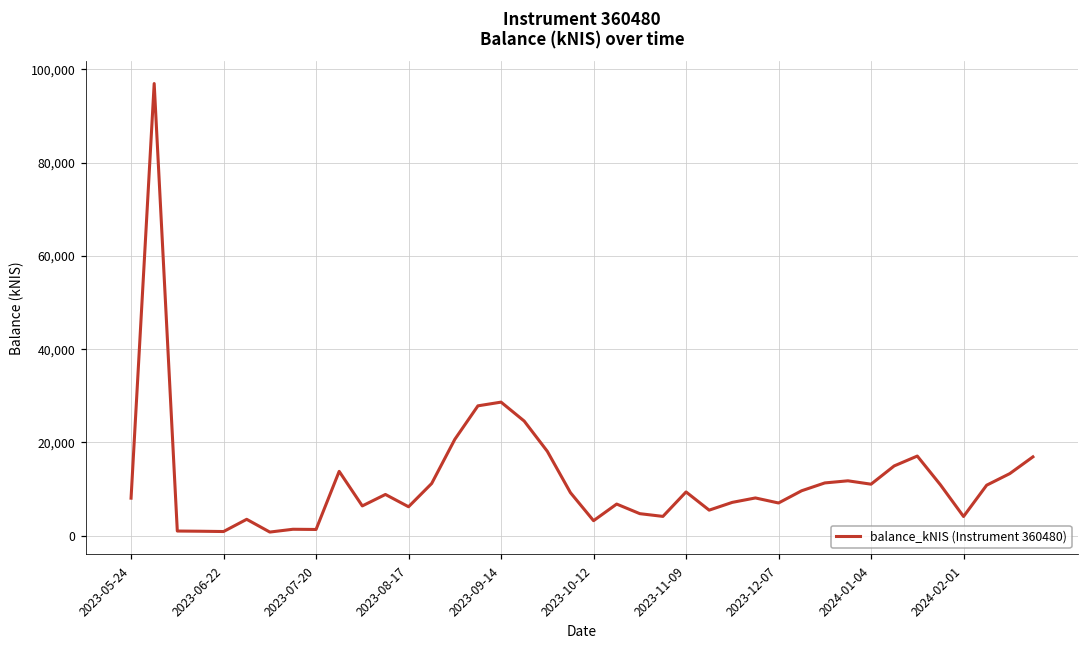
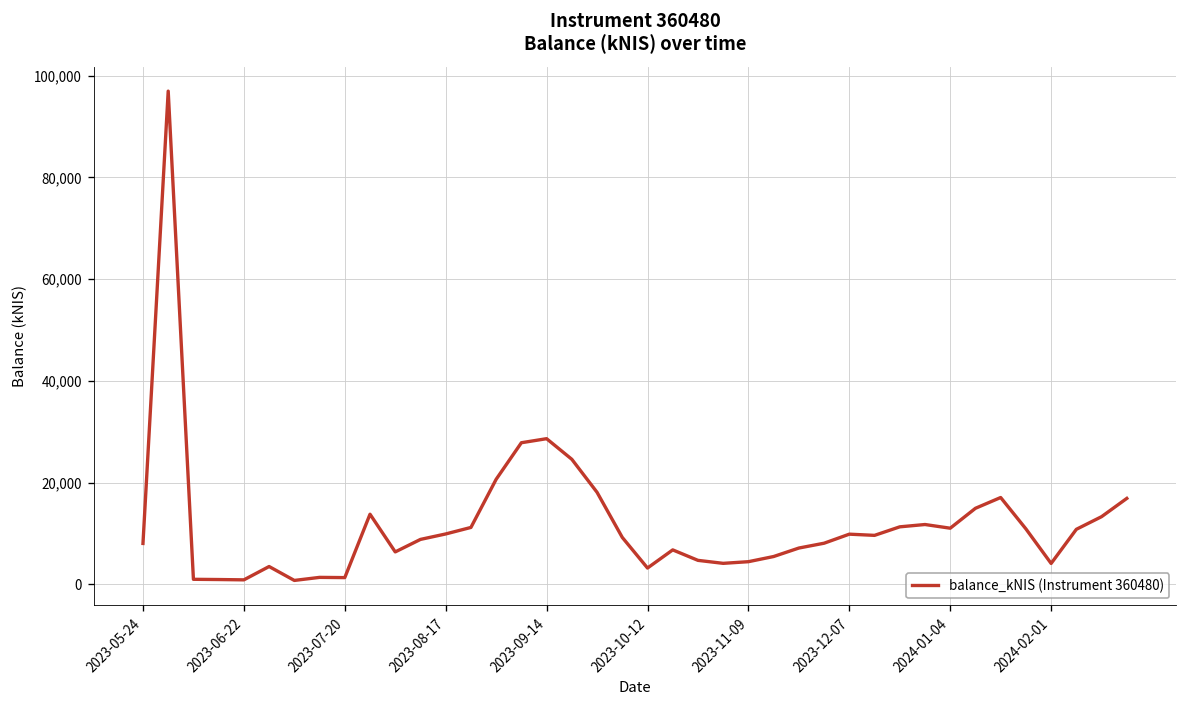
2023-08-17: 6,000 -> 10,000
2023-11-09: 9,000 -> 4,000
2023-12-07: 7,000 -> 10,000
